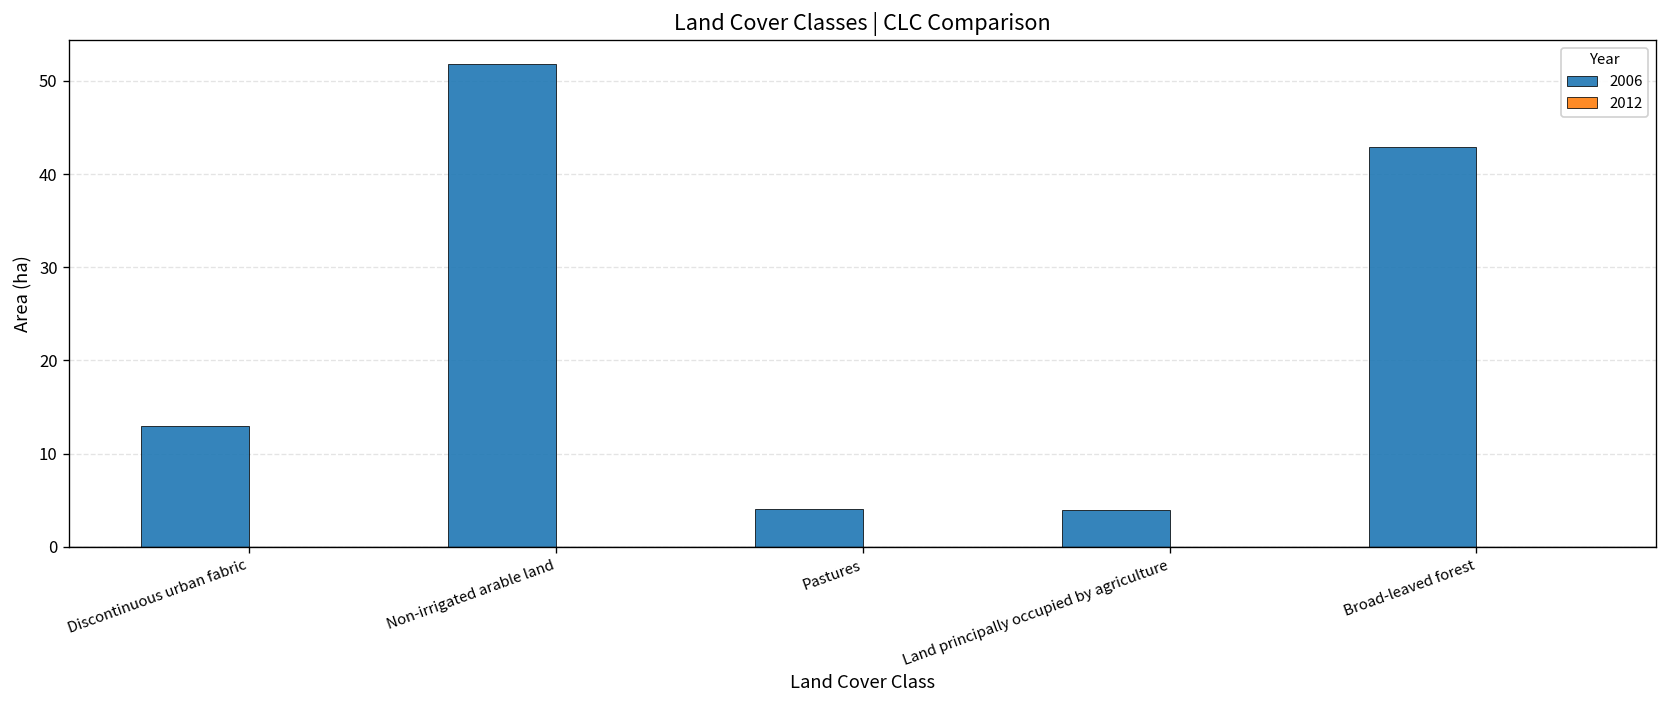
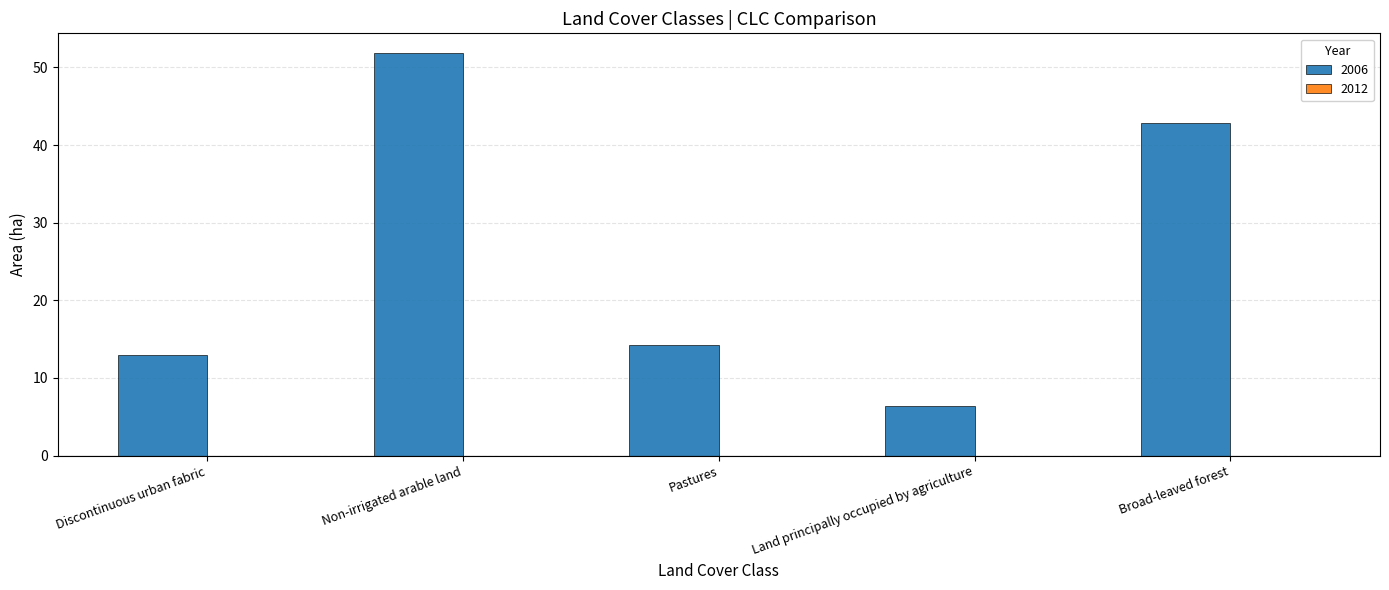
2006, Pastures: 4 -> 14
2006, Land principally occupied by agriculture: 4 -> 6
